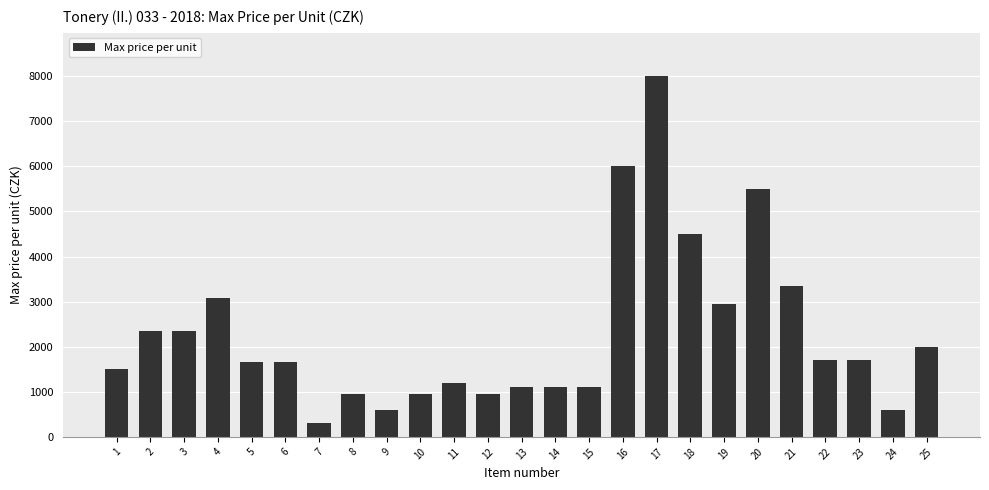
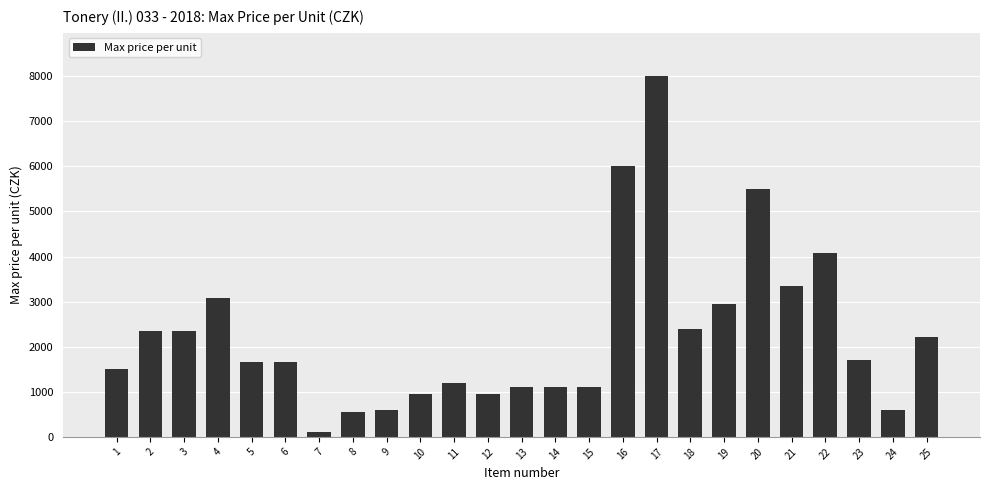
7: 300 -> 100
8: 900 -> 600
18: 4500 -> 2400
22: 1700 -> 4100
25: 2000 -> 2200
